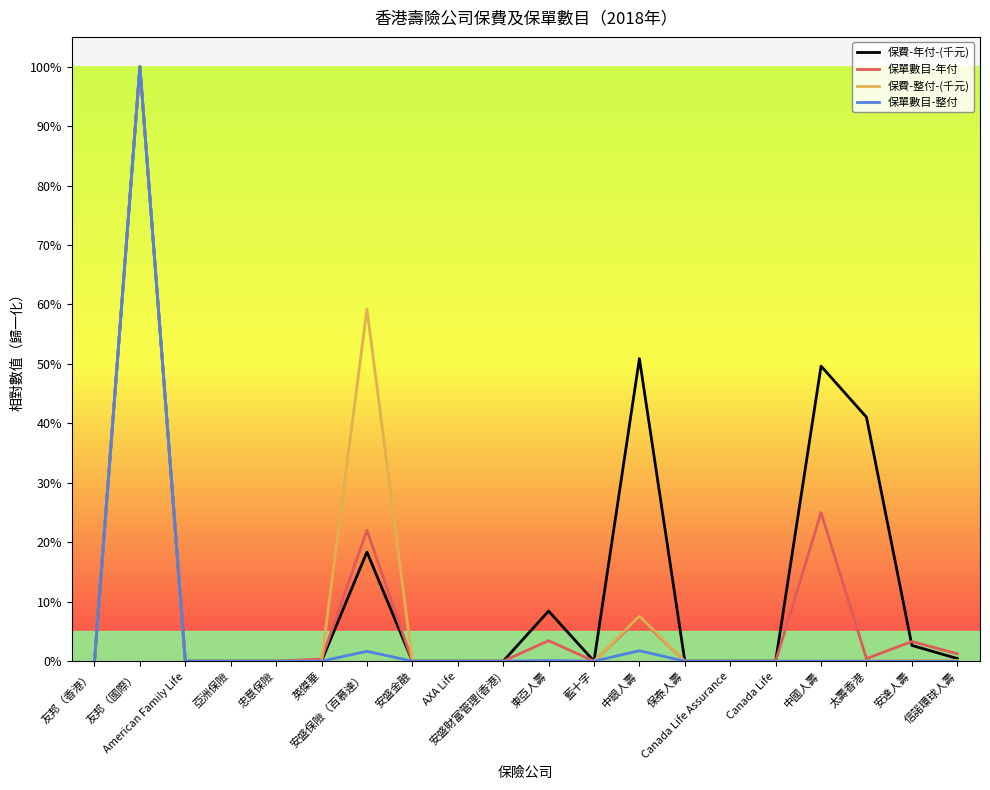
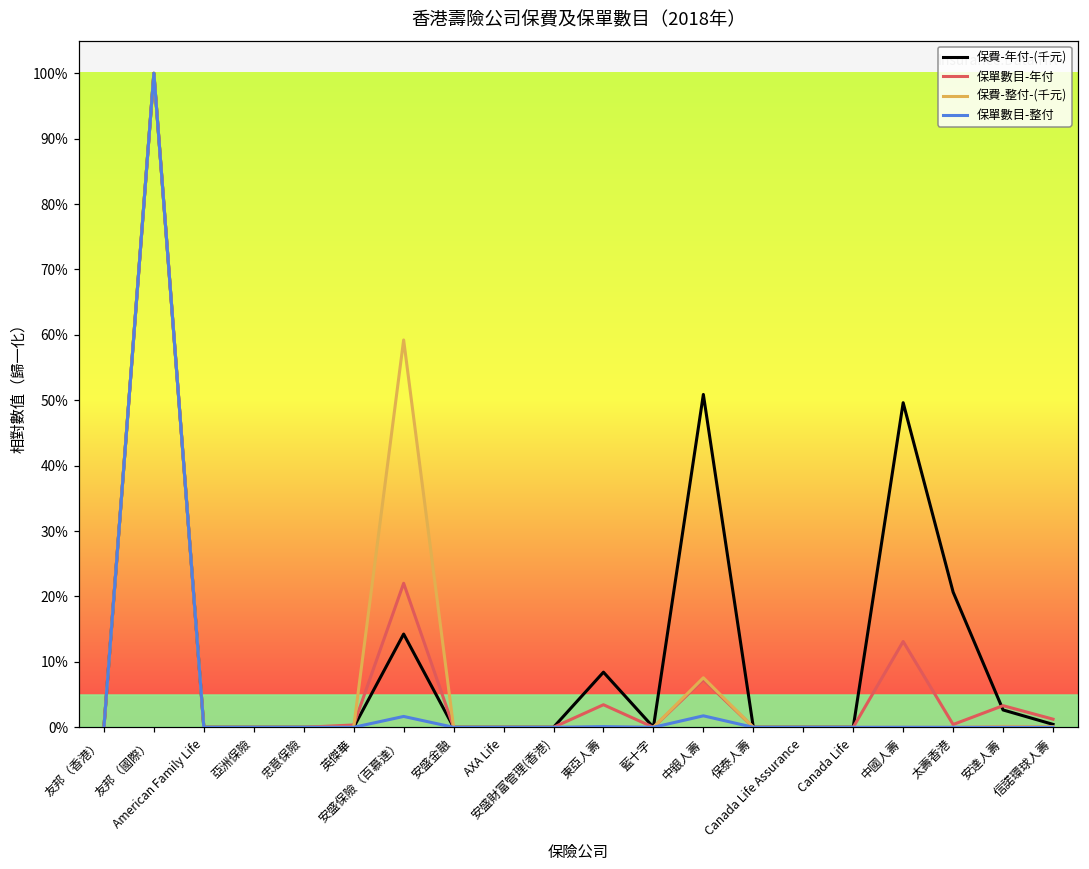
保費-年付-(千元), 安盛保險（百慕達）: 18% -> 14%
保單數目-年付, 中國人壽: 25% -> 13%
保費-年付-(千元), 太壽香港: 41% -> 21%
